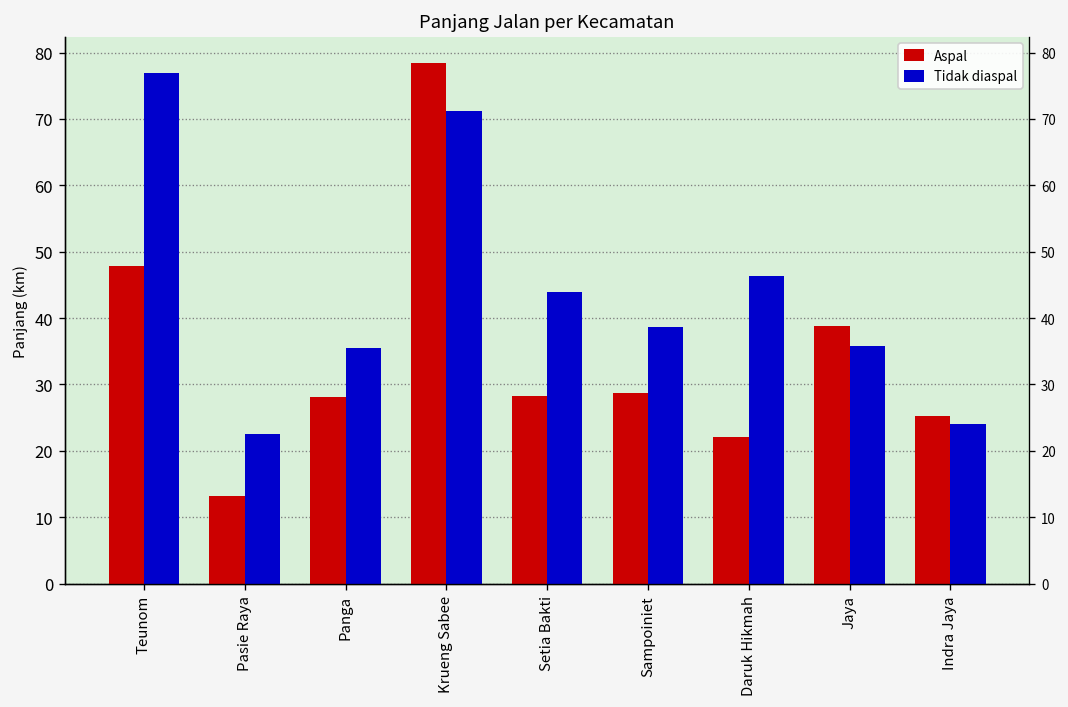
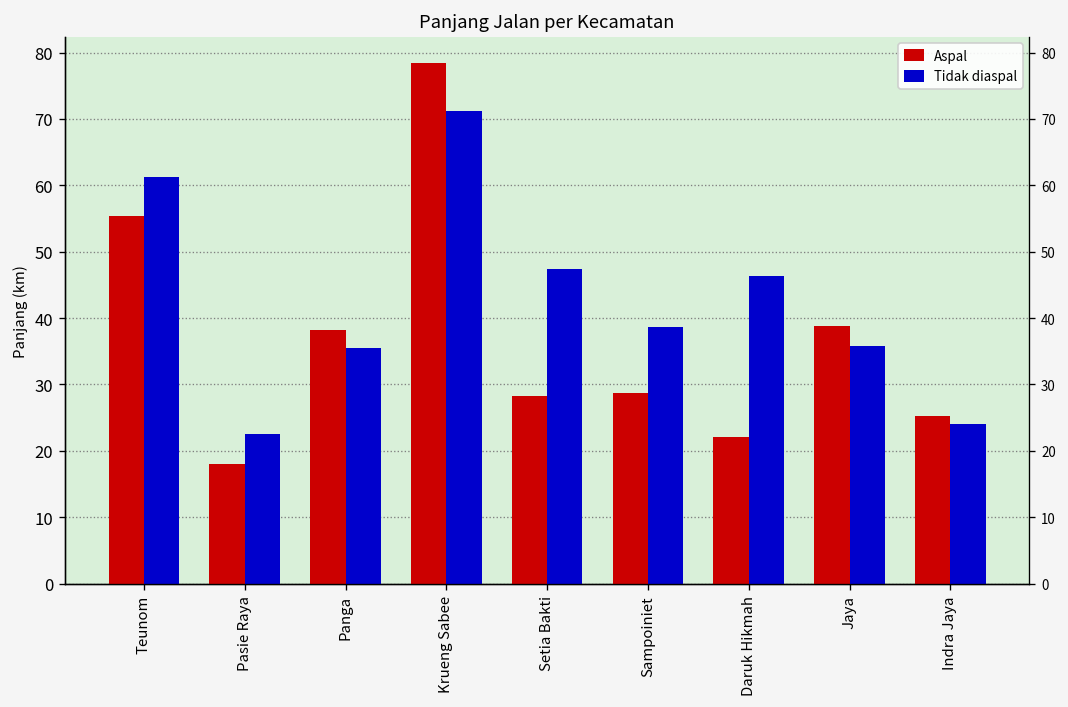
Aspal, Teunom: 48 -> 55
Tidak diaspal, Teunom: 77 -> 61
Aspal, Pasie Raya: 13 -> 18
Aspal, Panga: 28 -> 38
Tidak diaspal, Setia Bakti: 44 -> 47
